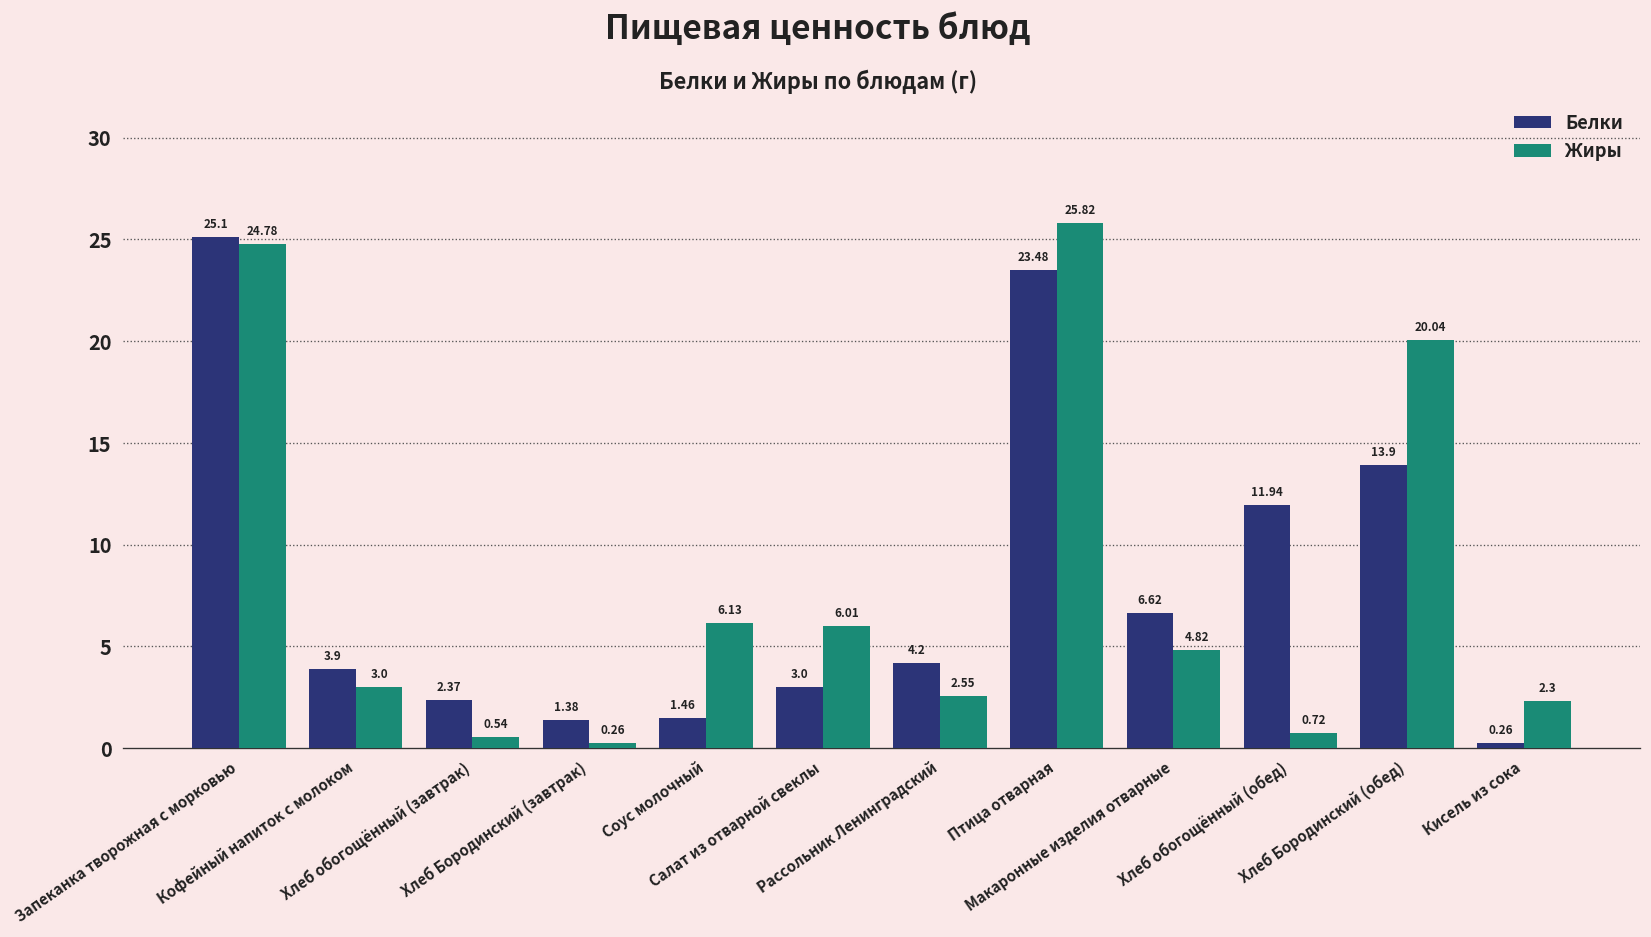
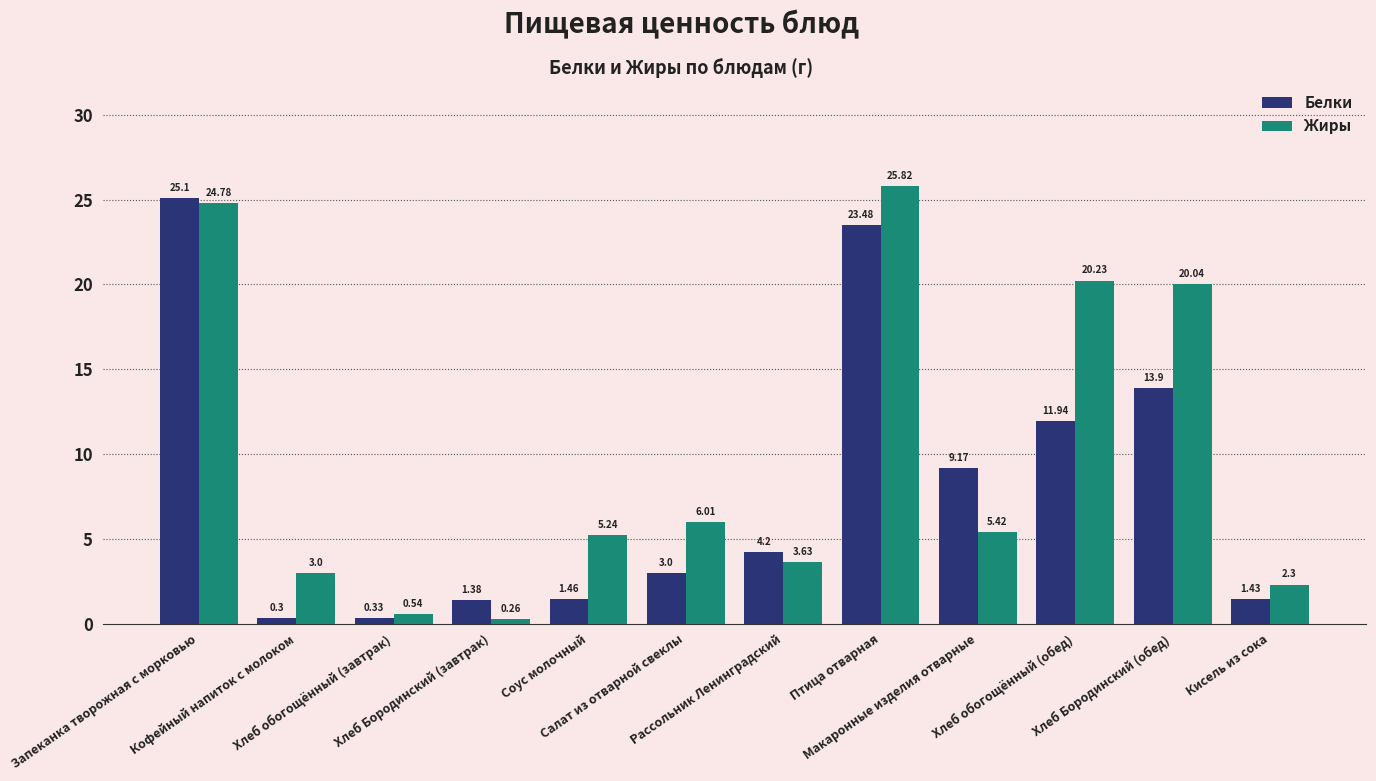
Белки, Кофейный напиток с молоком: 3.9 -> 0.3
Белки, Хлеб обогощённый (завтрак): 2.37 -> 0.33
Жиры, Соус молочный: 6.13 -> 5.24
Жиры, Рассольник Ленинградский: 2.55 -> 3.63
Белки, Макаронные изделия отварные: 6.62 -> 9.17
Жиры, Макаронные изделия отварные: 4.82 -> 5.42
Жиры, Хлеб обогощённый (обед): 0.72 -> 20.23
Белки, Кисель из сока: 0.26 -> 1.43
